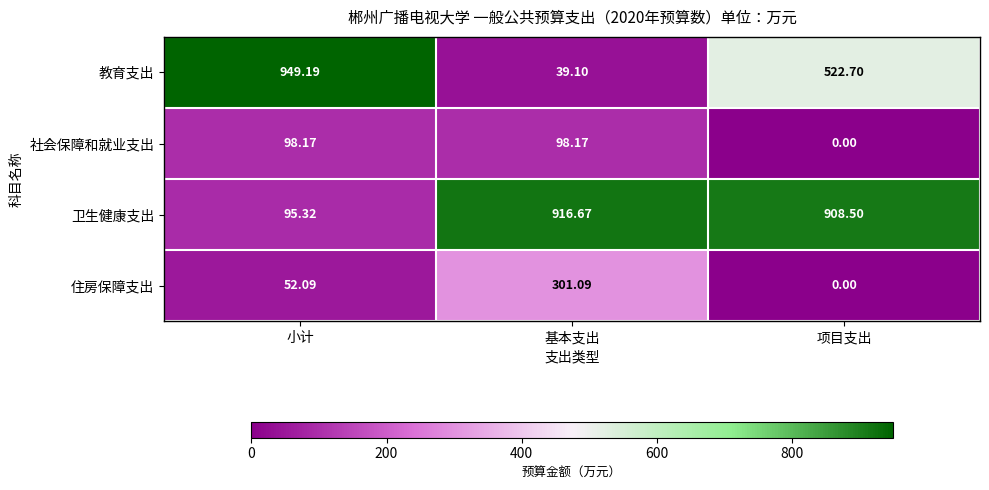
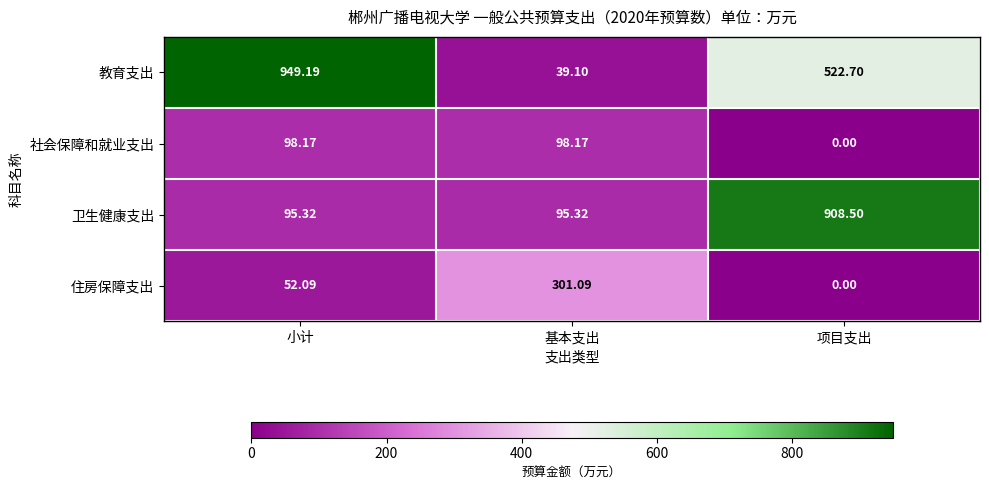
卫生健康支出, 基本支出: 916.67 -> 95.32
